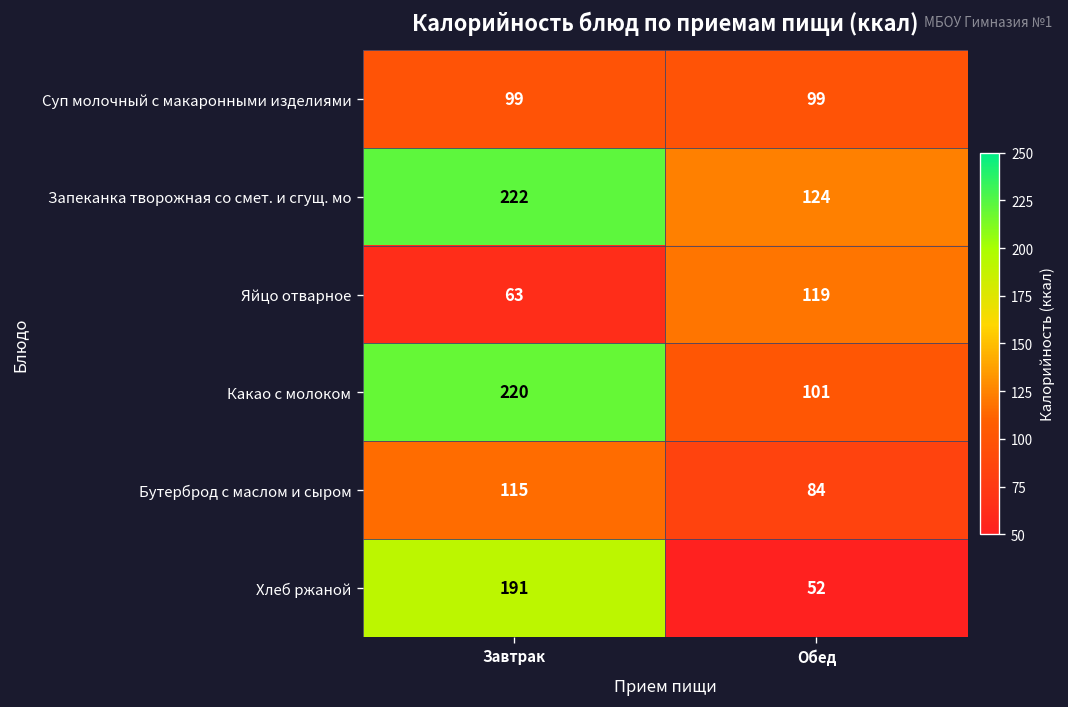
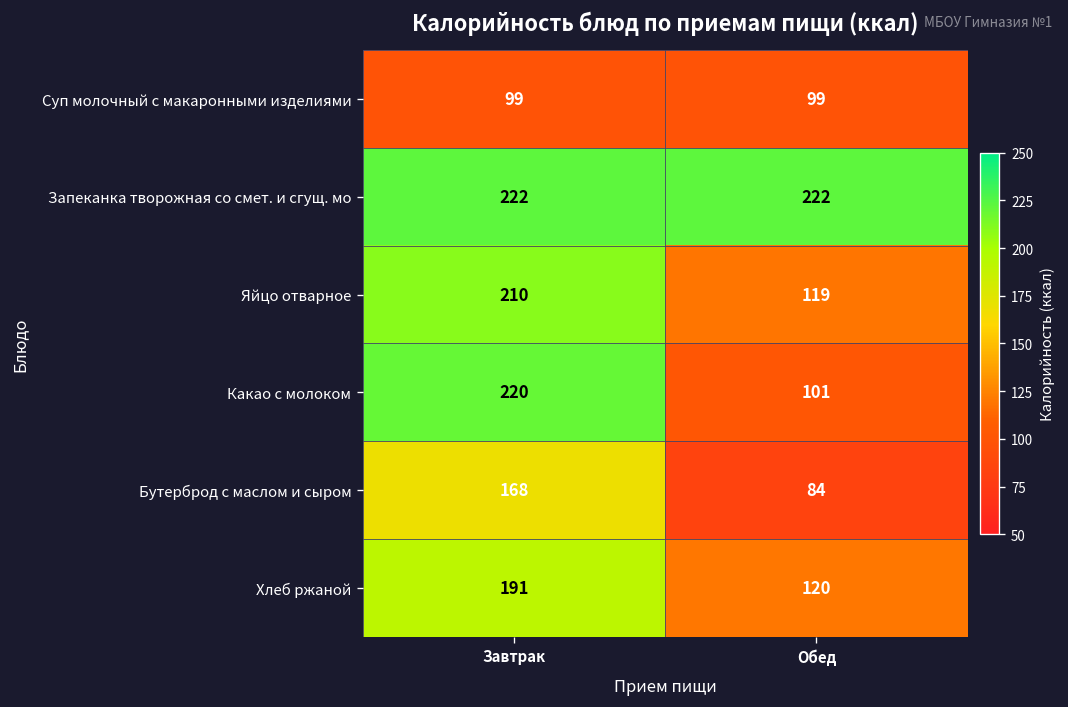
Запеканка творожная со смет. и сгущ. мо, Обед: 124 -> 222
Яйцо отварное, Завтрак: 63 -> 210
Бутерброд с маслом и сыром, Завтрак: 115 -> 168
Хлеб ржаной, Обед: 52 -> 120
